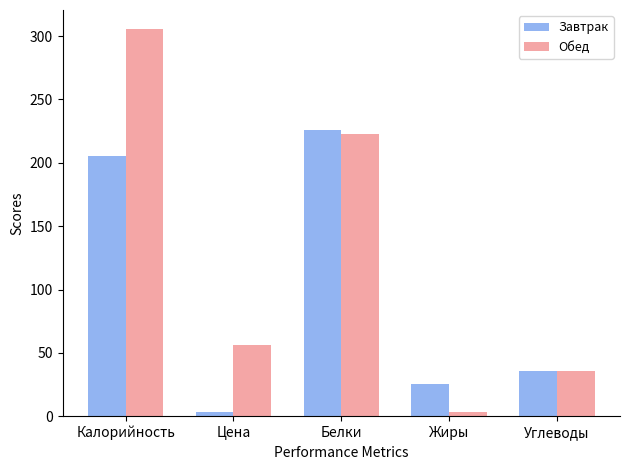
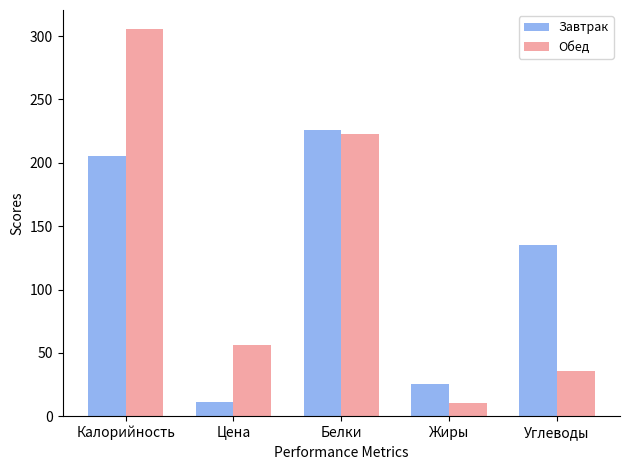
Завтрак, Цена: 4 -> 11
Обед, Жиры: 3 -> 10
Завтрак, Углеводы: 35 -> 135
